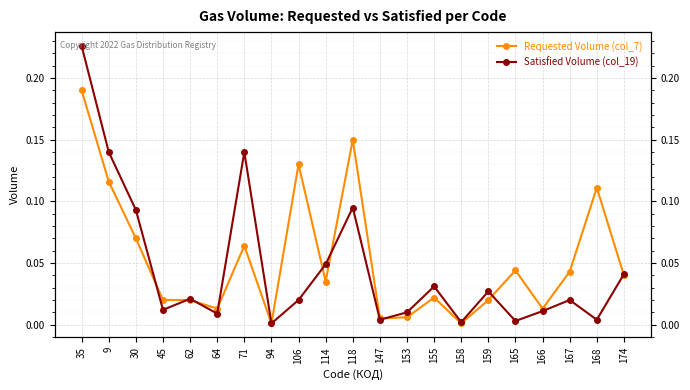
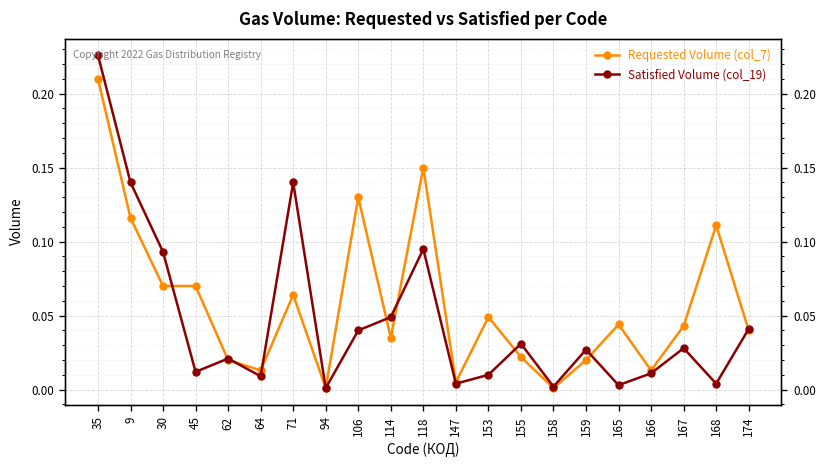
Requested Volume (col_7), 35: 0.19 -> 0.21
Requested Volume (col_7), 45: 0.02 -> 0.07
Satisfied Volume (col_19), 106: 0.02 -> 0.04
Requested Volume (col_7), 153: 0.006 -> 0.049
Satisfied Volume (col_19), 167: 0.020 -> 0.028
